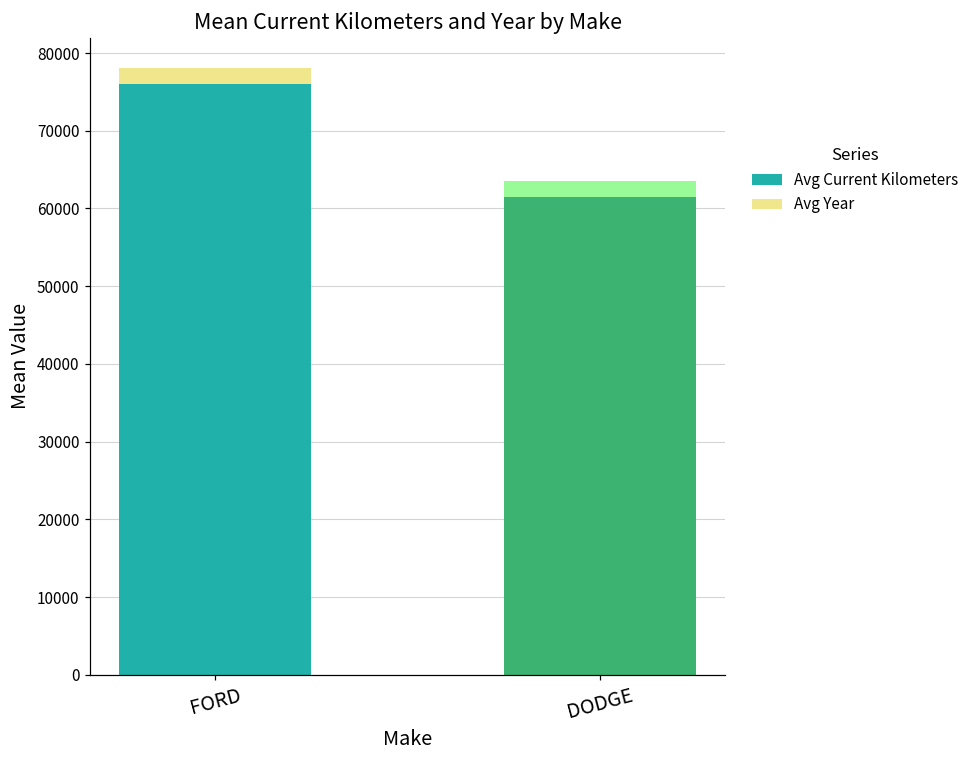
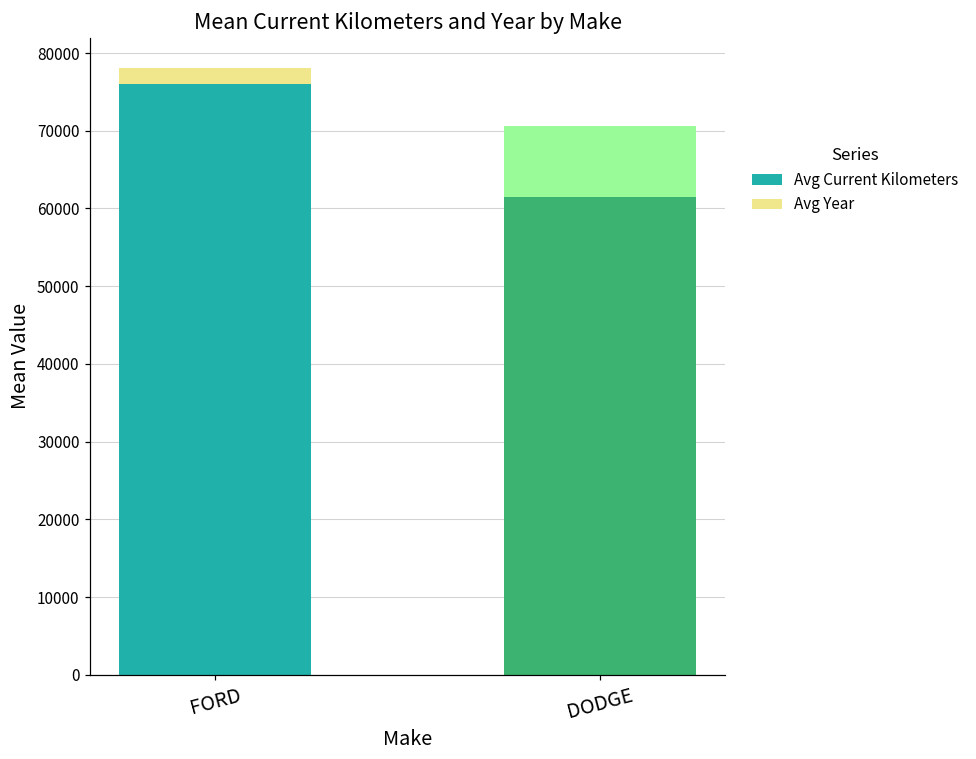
Avg Year, DODGE: 2000 -> 9000
